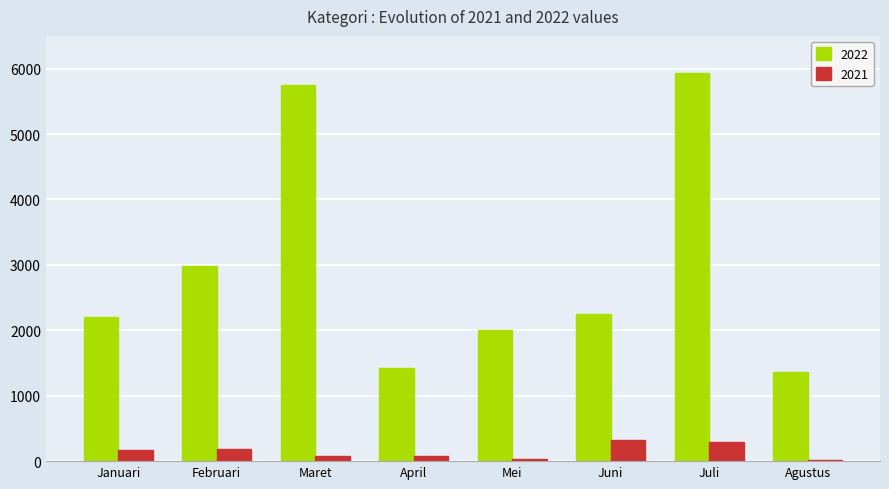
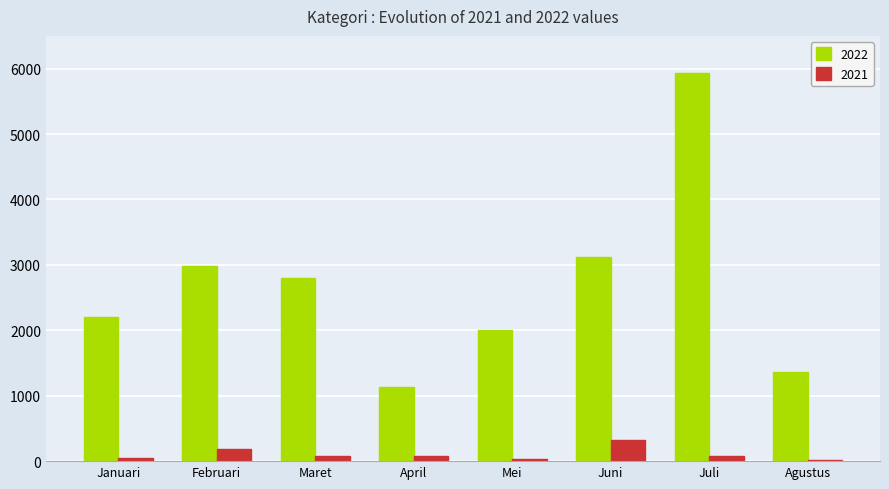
2021, Januari: 200 -> 0
2022, Maret: 5700 -> 2800
2022, April: 1400 -> 1100
2022, Juni: 2200 -> 3100
2021, Juli: 300 -> 100
